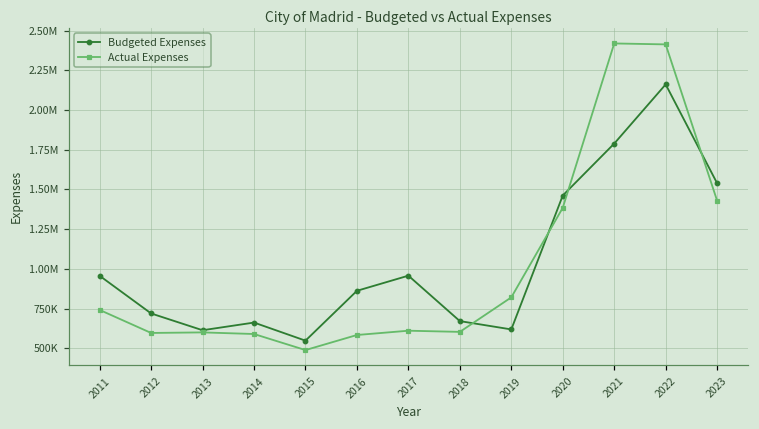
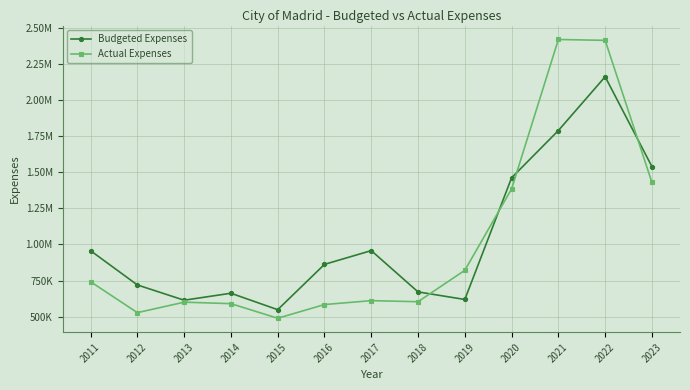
Actual Expenses, 2012: 600000 -> 530000
